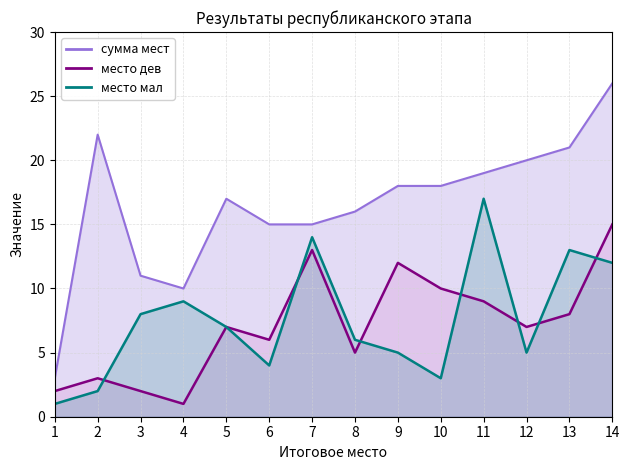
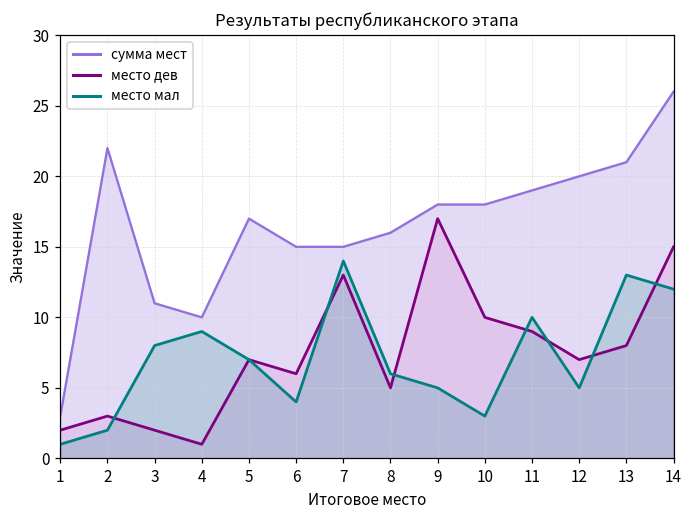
место дев, 9: 12 -> 17
место мал, 11: 17 -> 10
